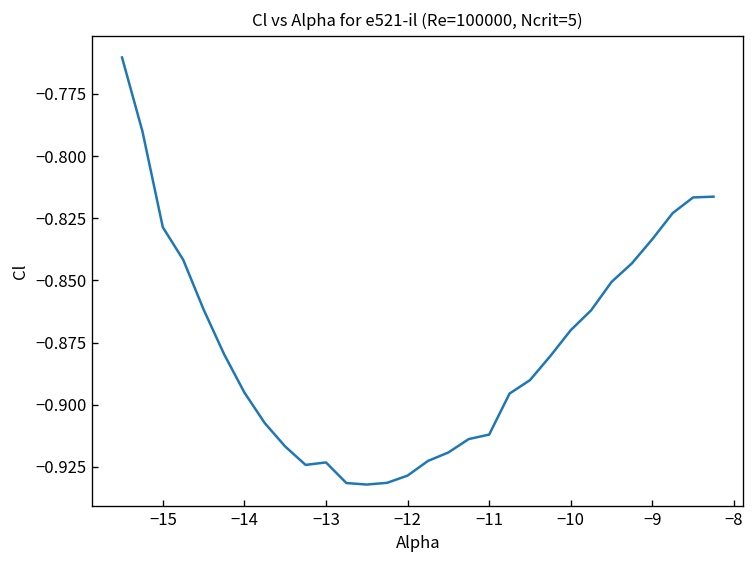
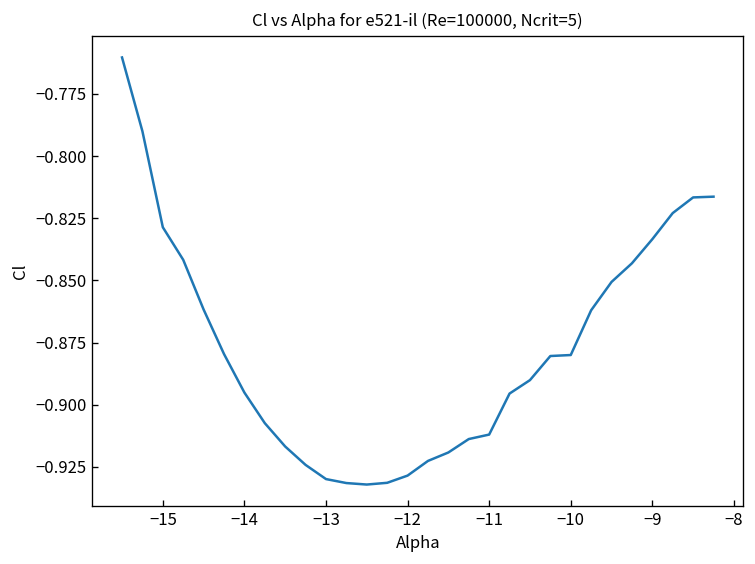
−13: -0.923 -> -0.930
−10: -0.87 -> -0.88
